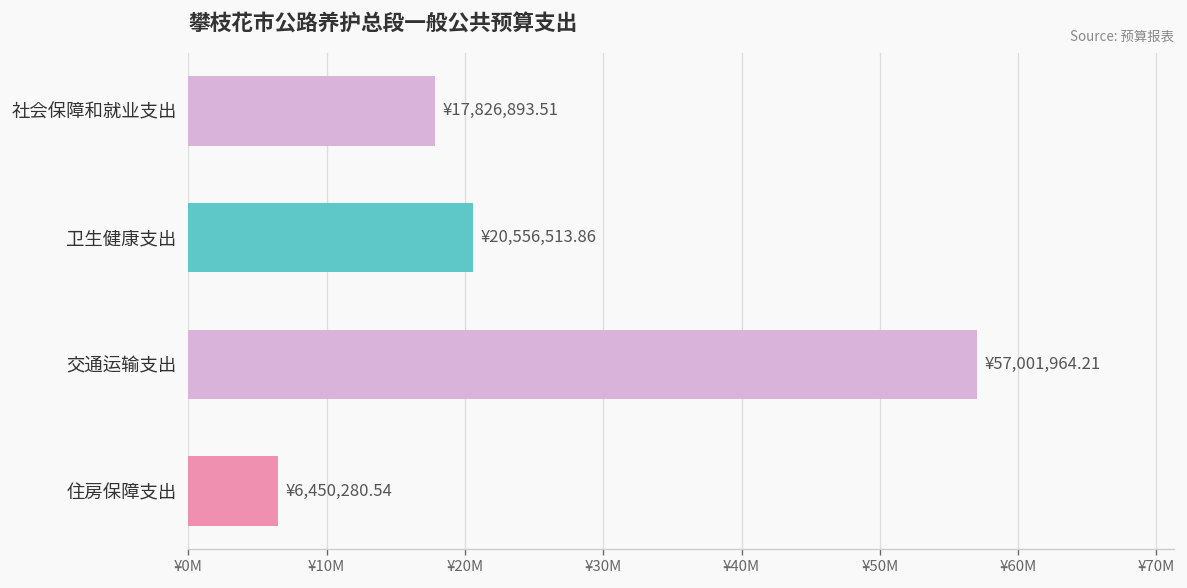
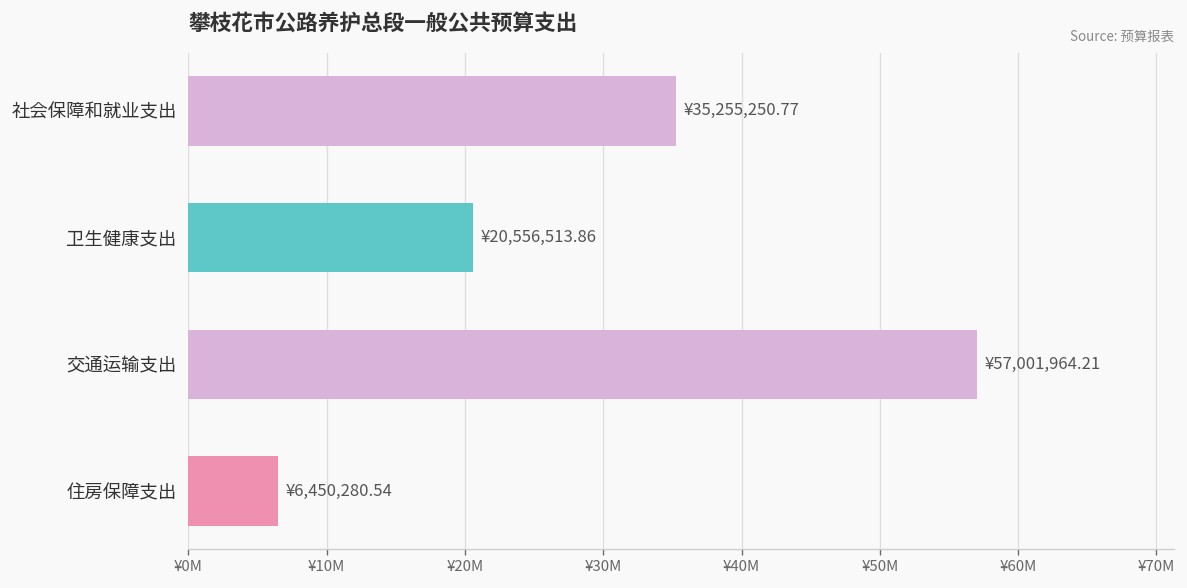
社会保障和就业支出: ¥17,826,893.51 -> ¥35,255,250.77
